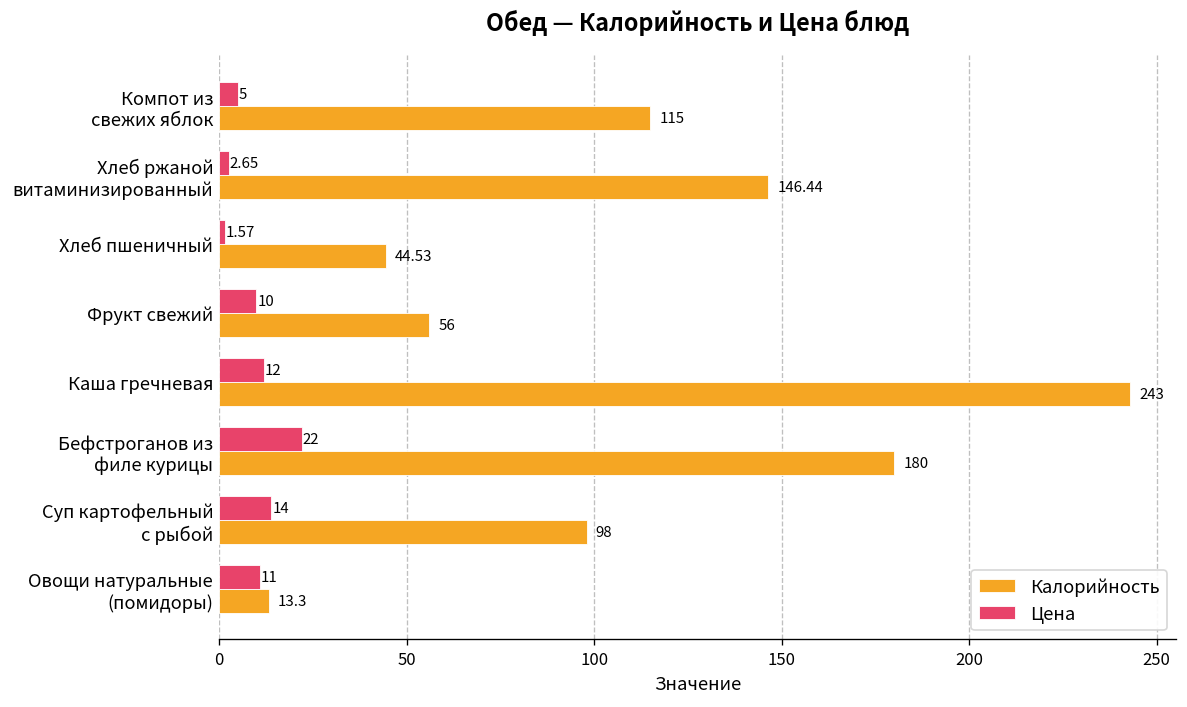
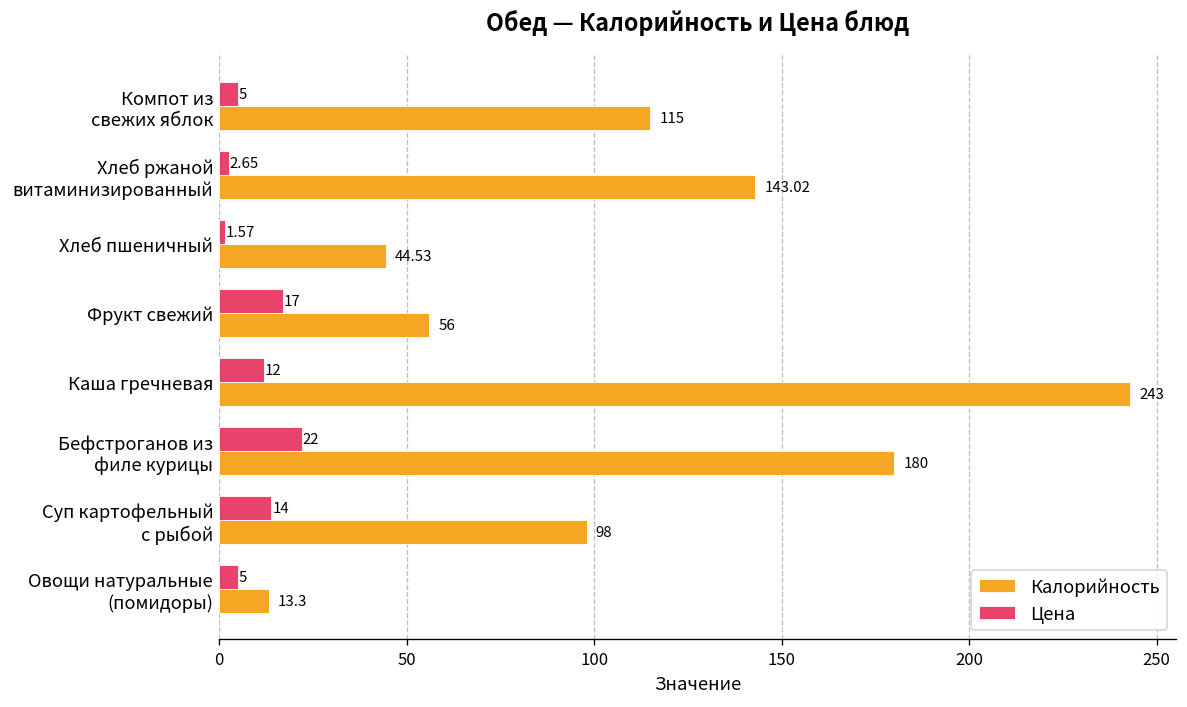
Калорийность, Хлеб ржаной витаминизированный: 146.44 -> 143.02
Цена, Фрукт свежий: 10 -> 17
Цена, Овощи натуральные (помидоры): 11 -> 5
